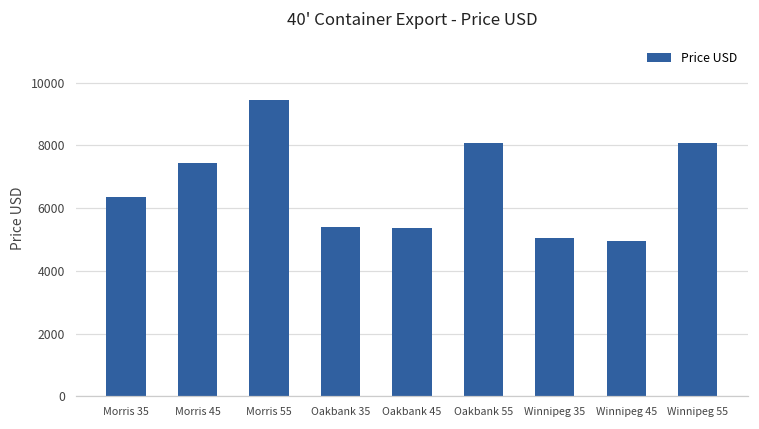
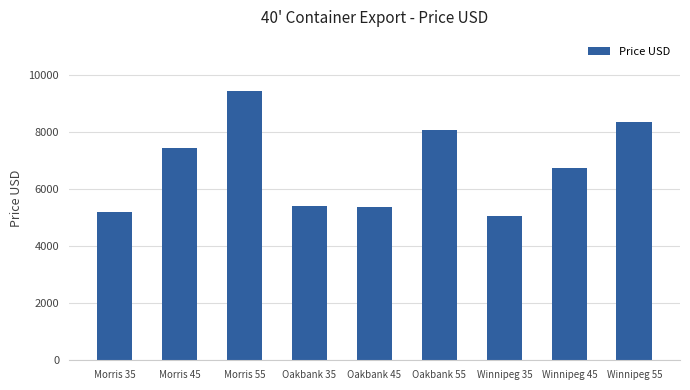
Morris 35: 6400 -> 5200
Winnipeg 45: 4900 -> 6700
Winnipeg 55: 8100 -> 8400
